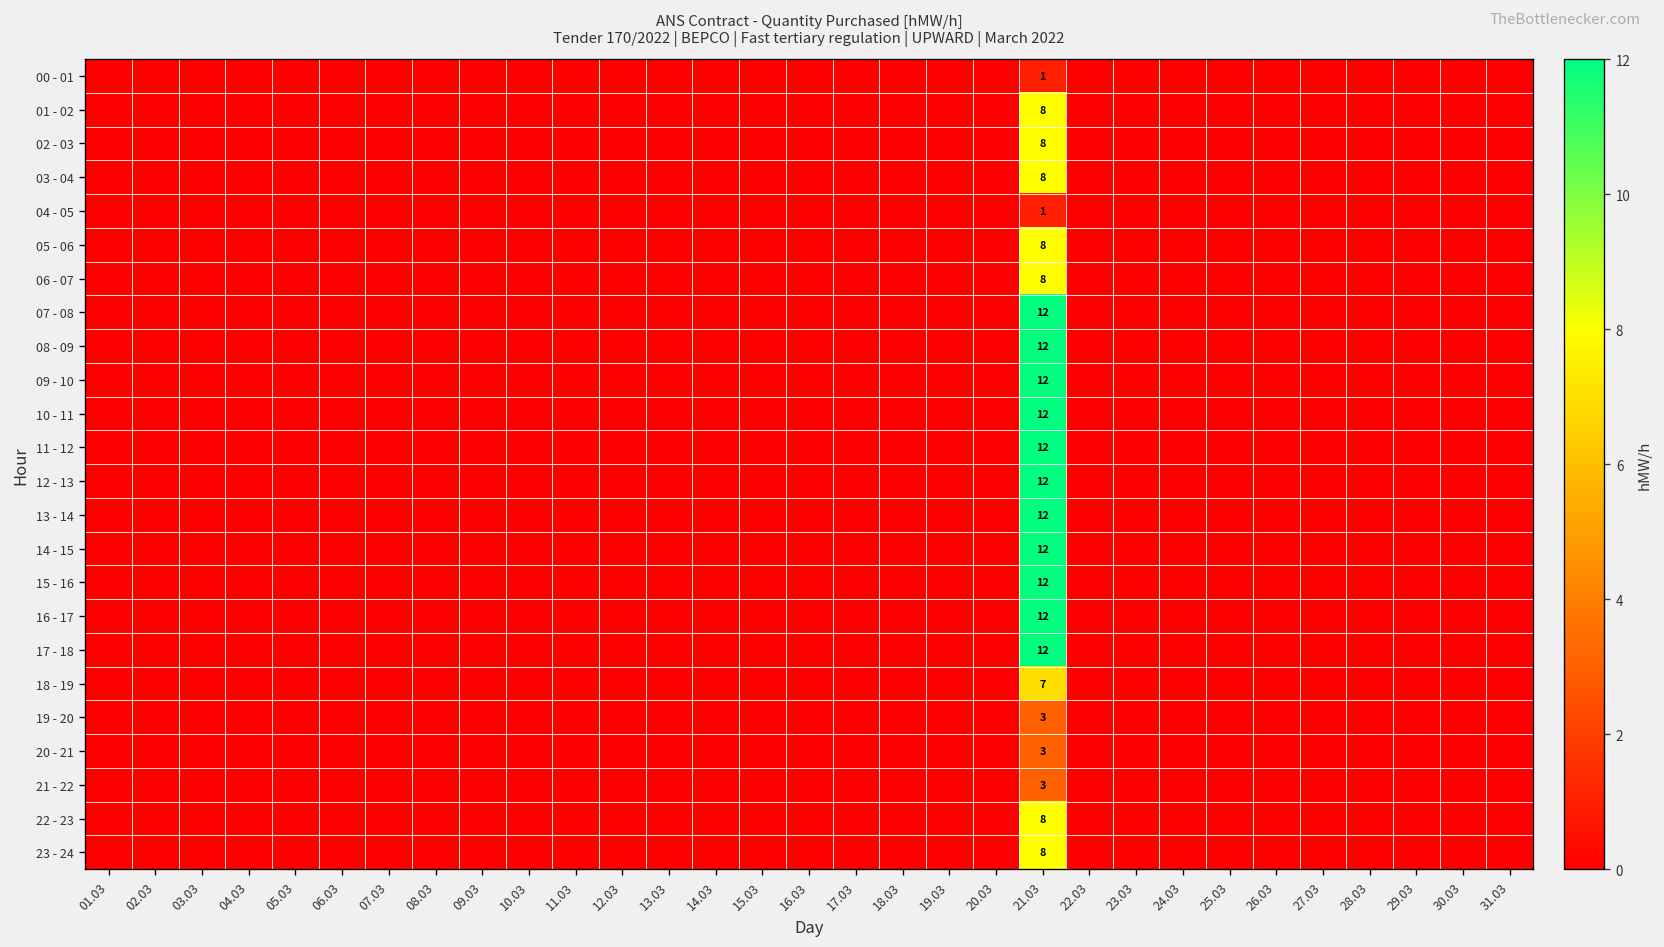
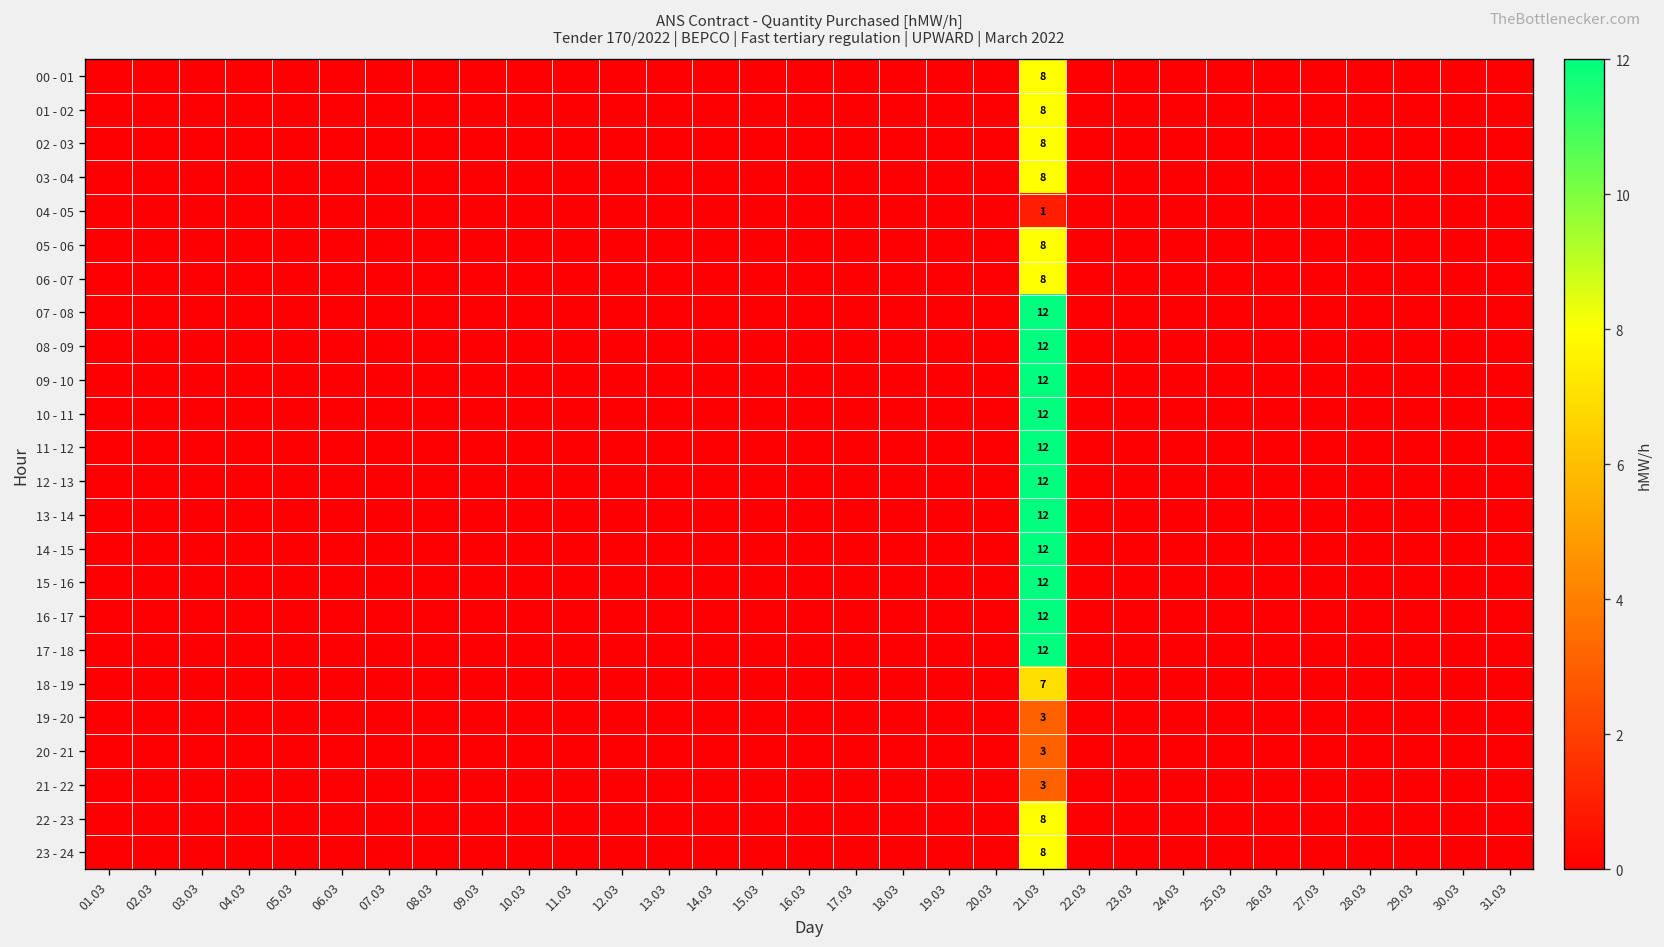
00 - 01, 21.03: 1 -> 8
